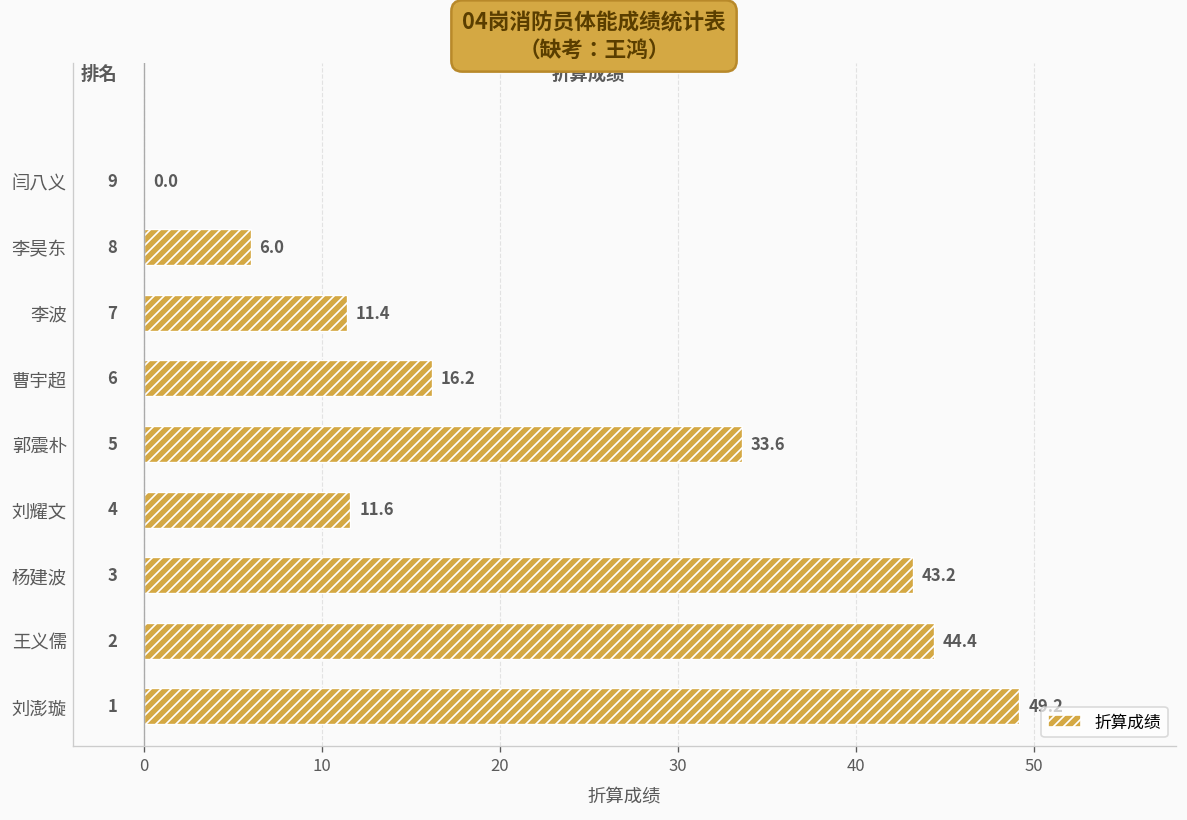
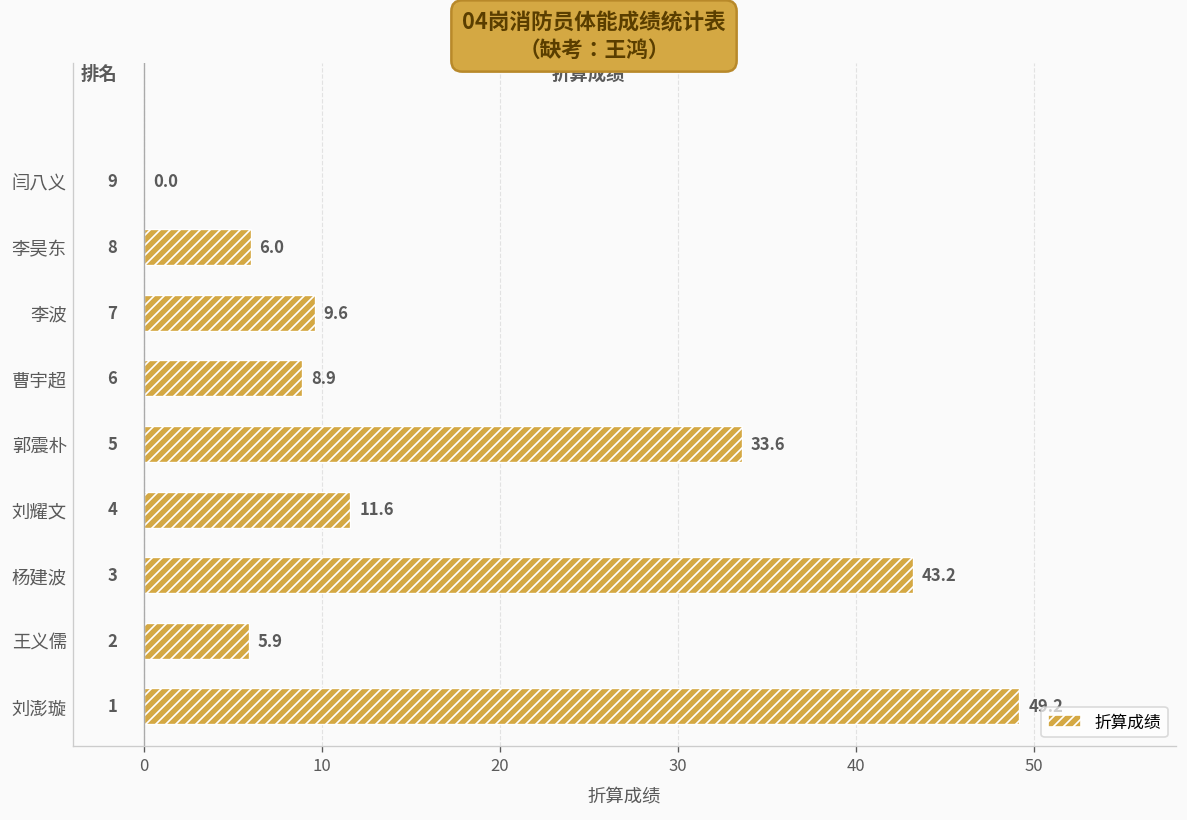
李波: 11.4 -> 9.6
曹宇超: 16.2 -> 8.9
王义儒: 44.4 -> 5.9
